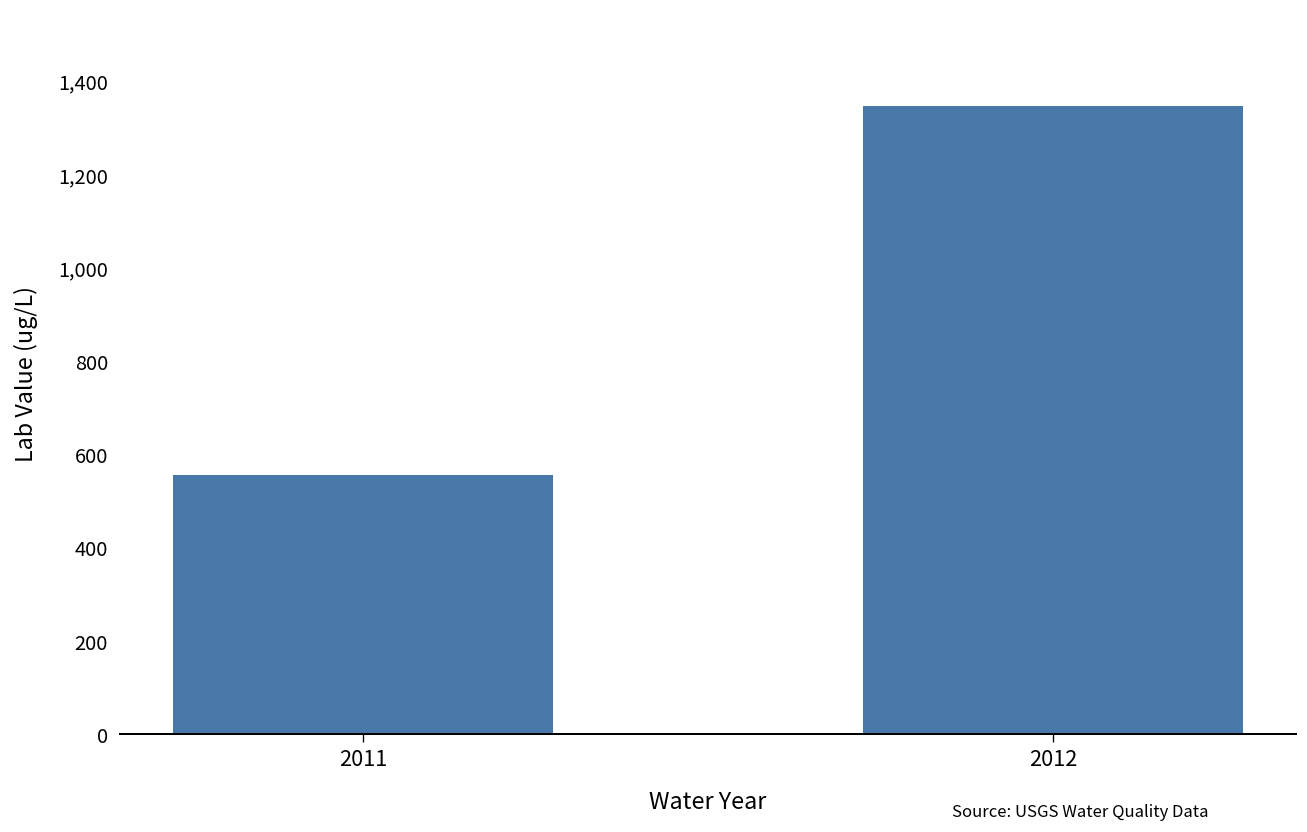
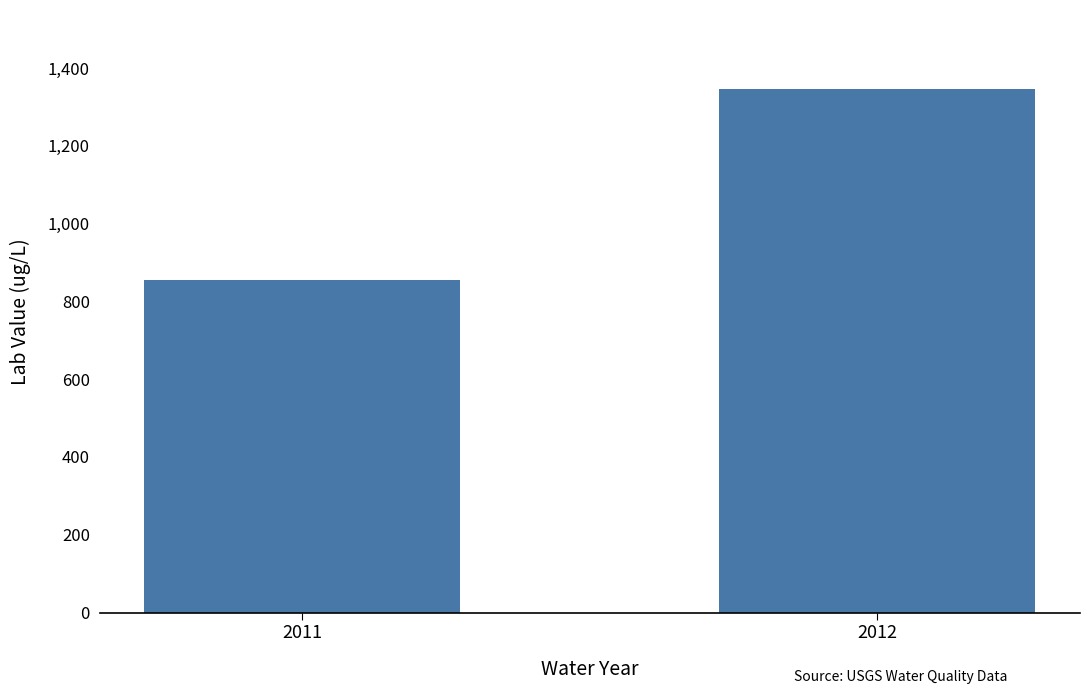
2011: 560 -> 860
